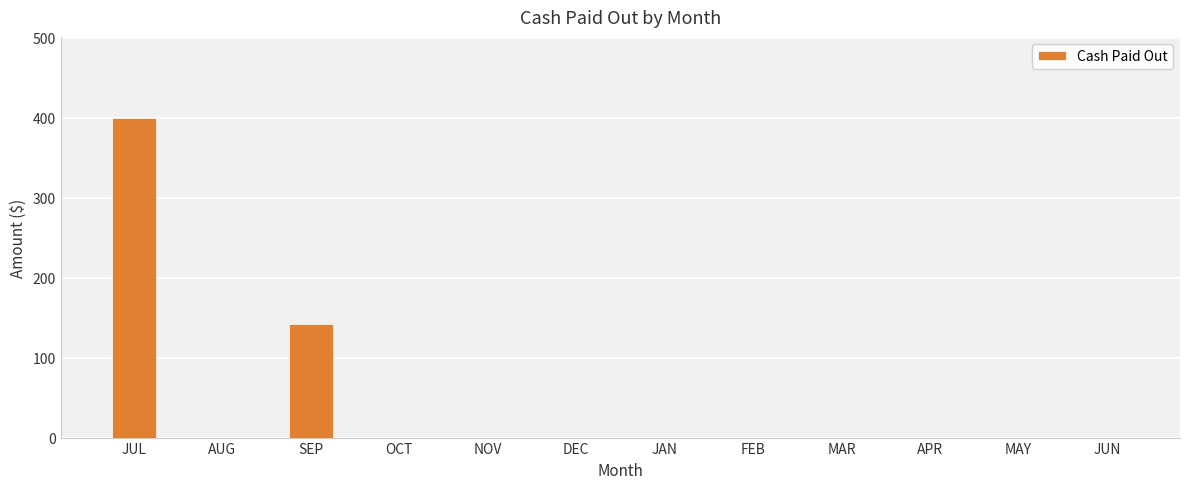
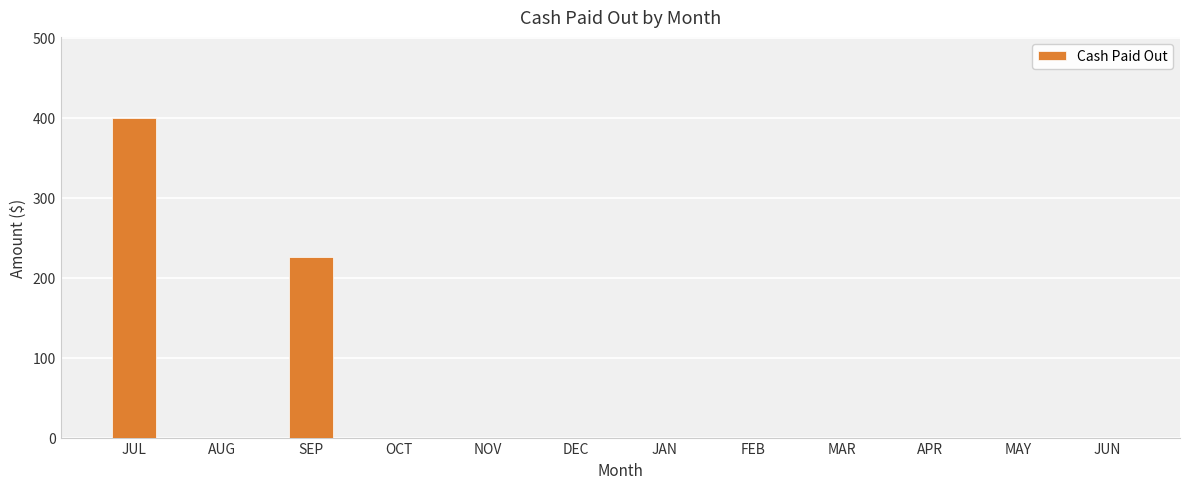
SEP: 140 -> 230
